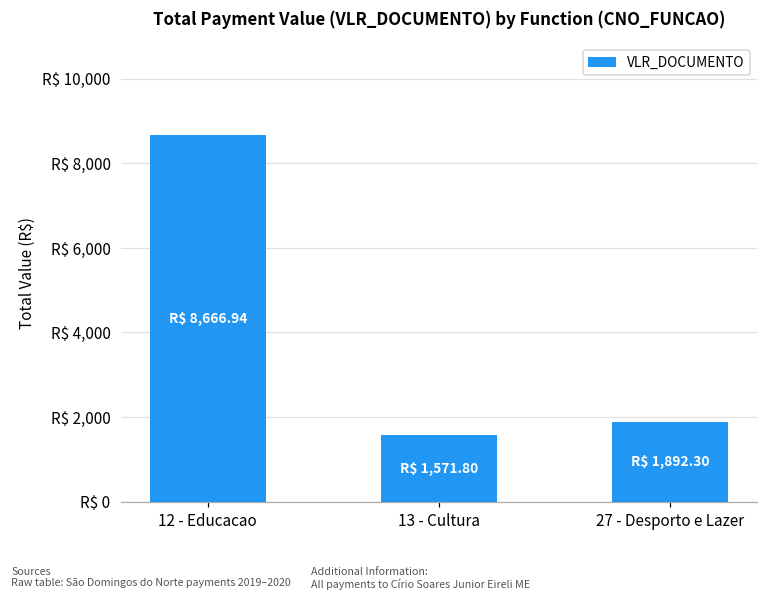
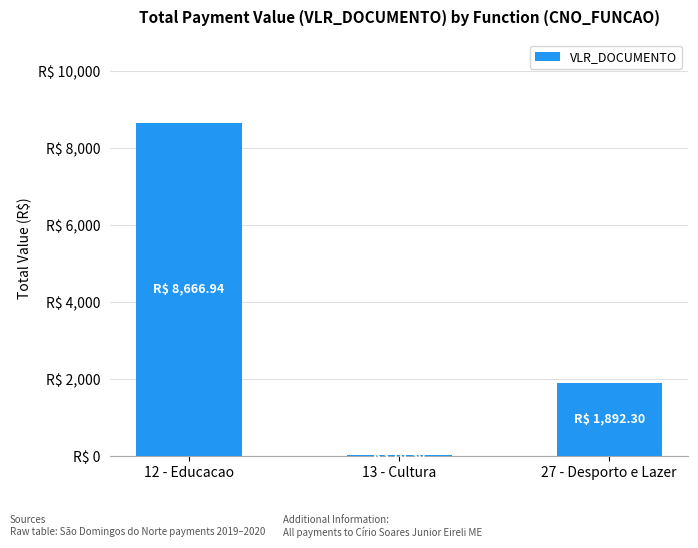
13 - Cultura: R$ 1,600 -> R$ 0
